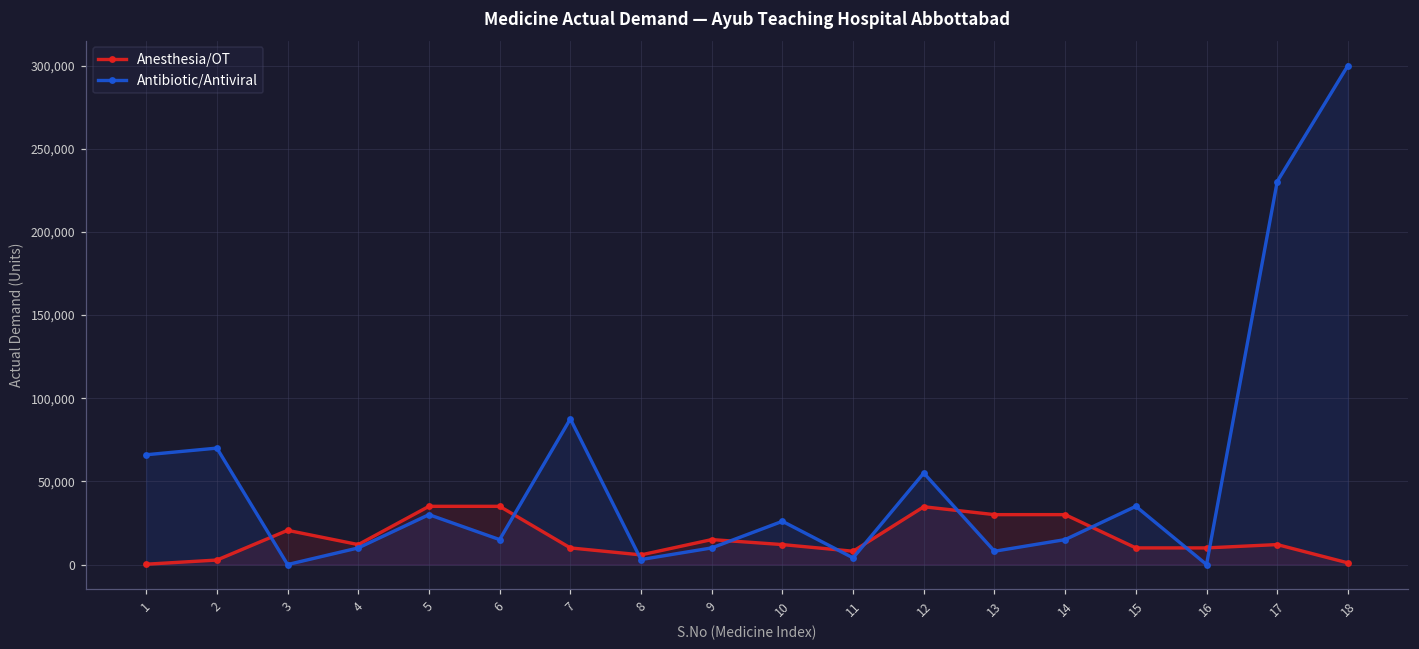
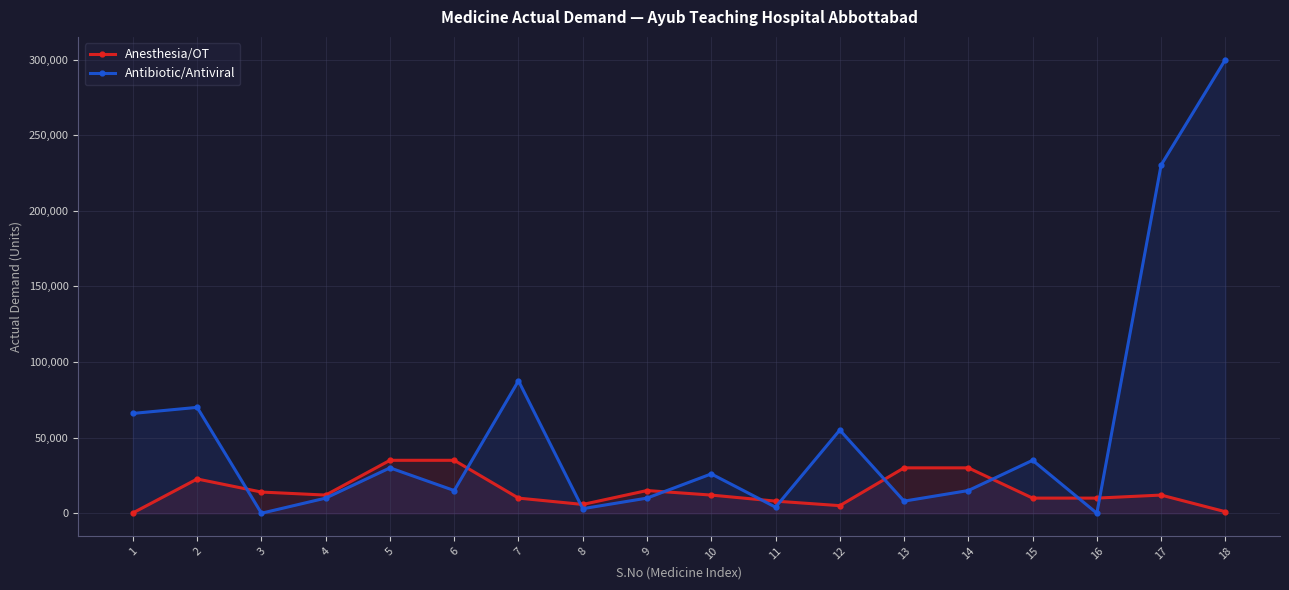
Anesthesia/OT, 2: 3,000 -> 23,000
Anesthesia/OT, 3: 21,000 -> 14,000
Anesthesia/OT, 12: 35,000 -> 5,000
